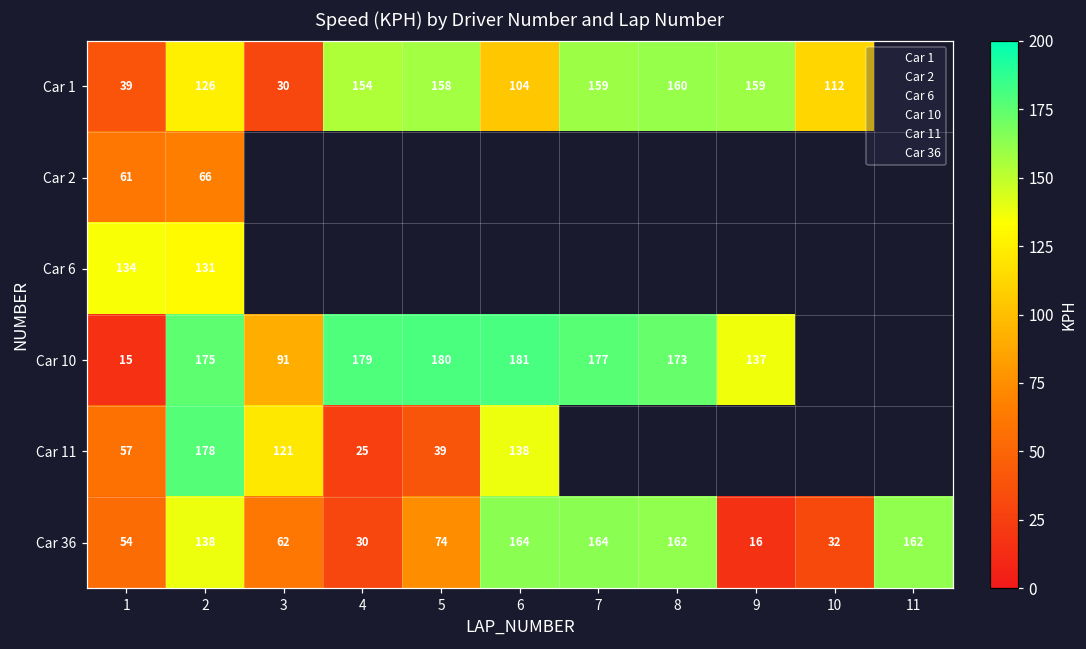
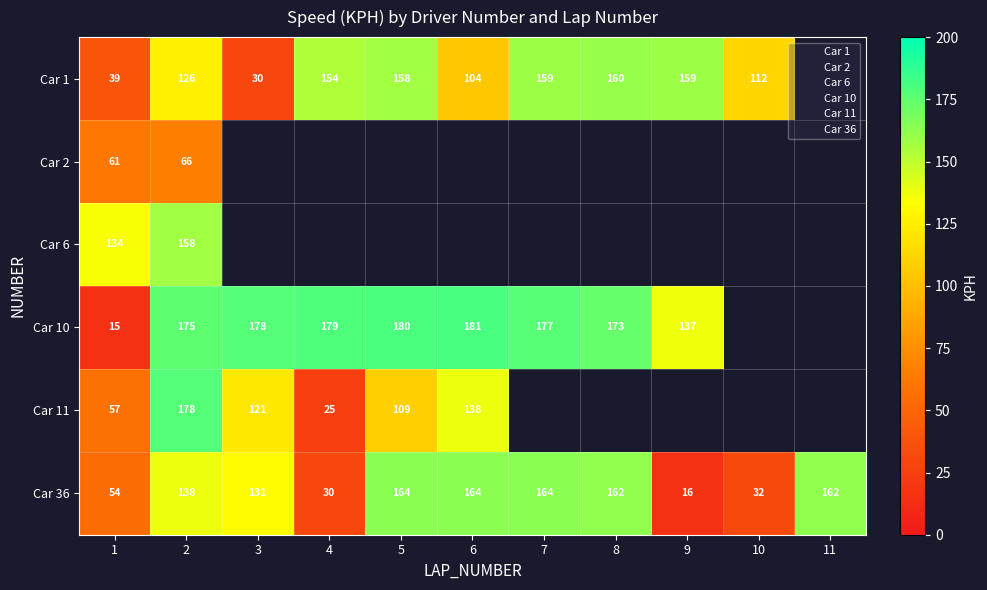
Car 6, 2: 131 -> 158
Car 10, 3: 91 -> 178
Car 11, 5: 39 -> 109
Car 36, 3: 62 -> 131
Car 36, 5: 74 -> 164
